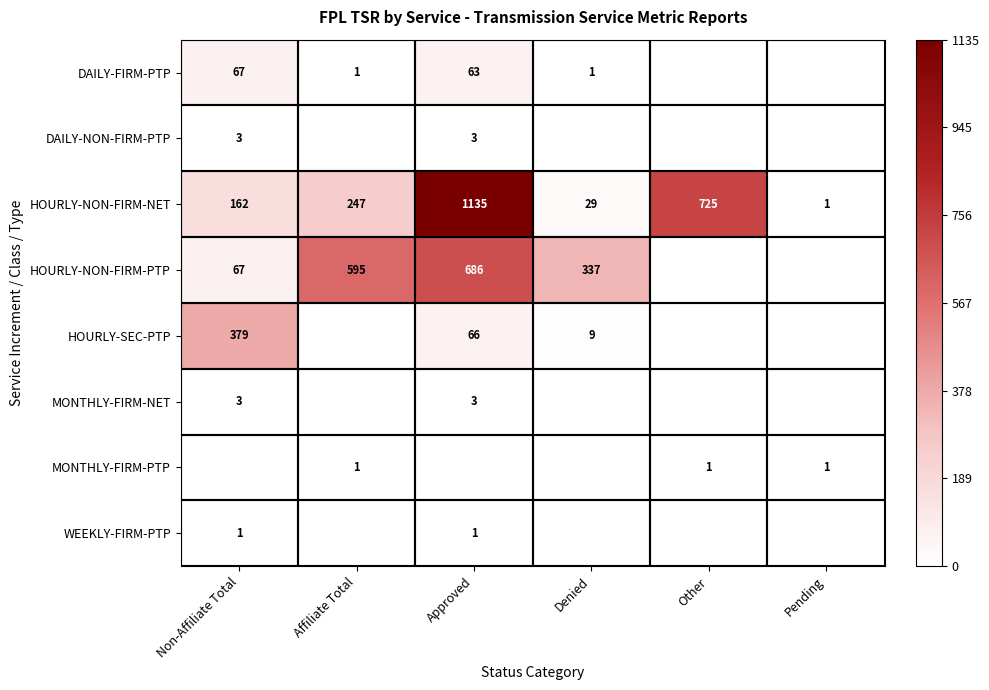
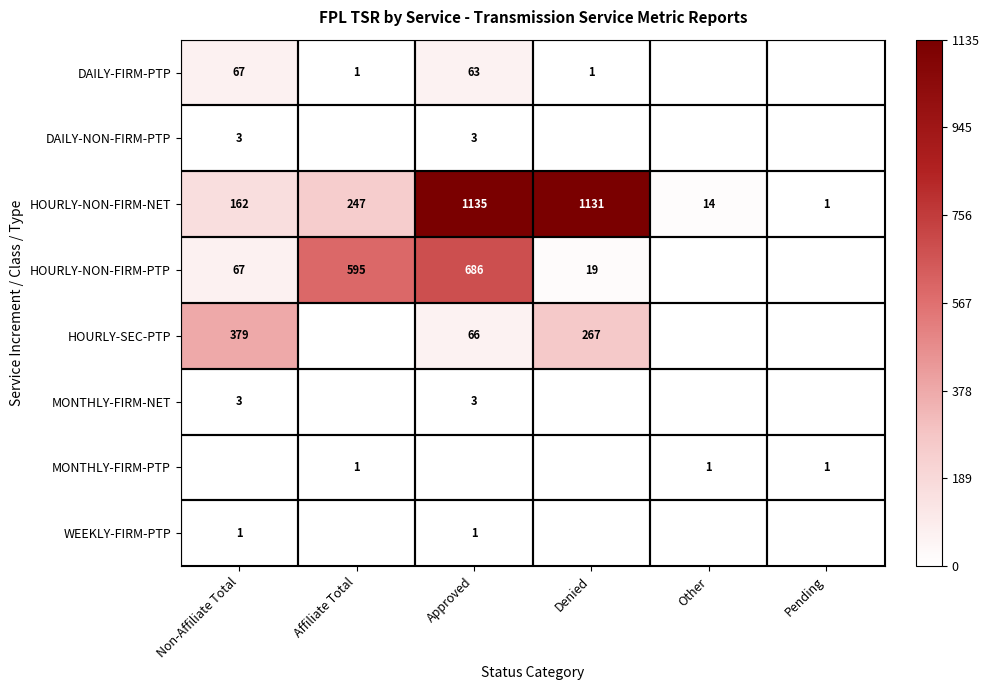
HOURLY-NON-FIRM-NET, Denied: 29 -> 1131
HOURLY-NON-FIRM-NET, Other: 725 -> 14
HOURLY-NON-FIRM-PTP, Denied: 337 -> 19
HOURLY-SEC-PTP, Denied: 9 -> 267
